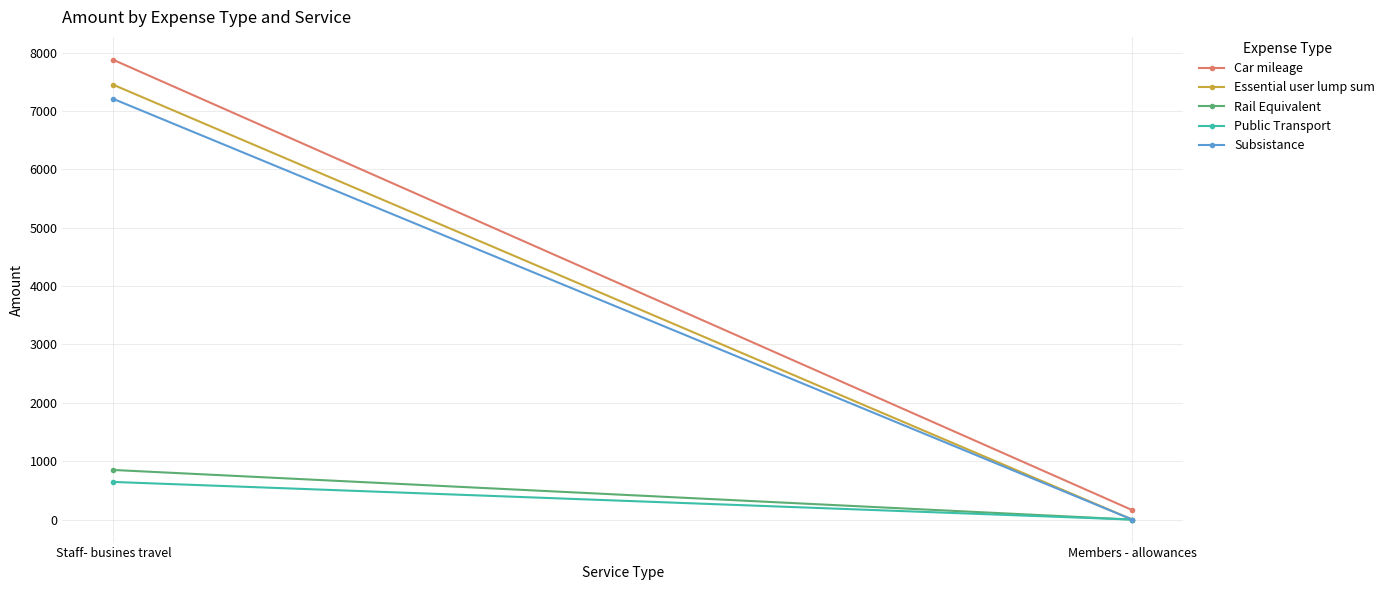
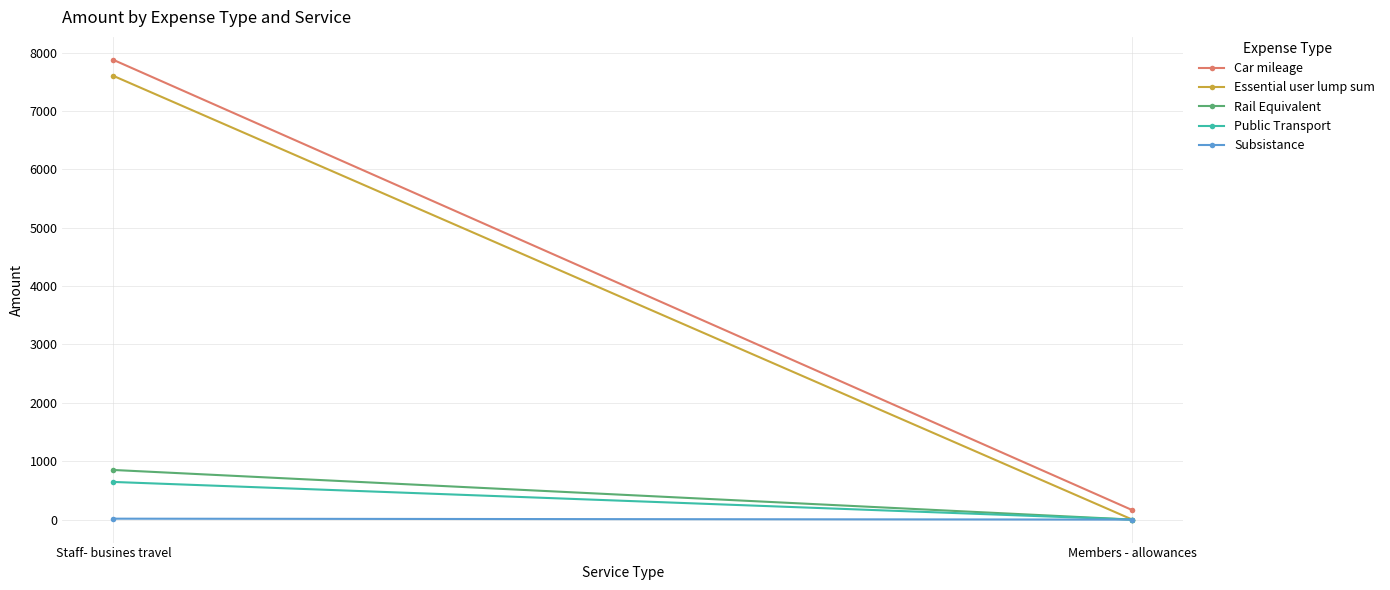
Essential user lump sum, Staff- busines travel: 7400 -> 7600
Subsistance, Staff- busines travel: 7200 -> 0
